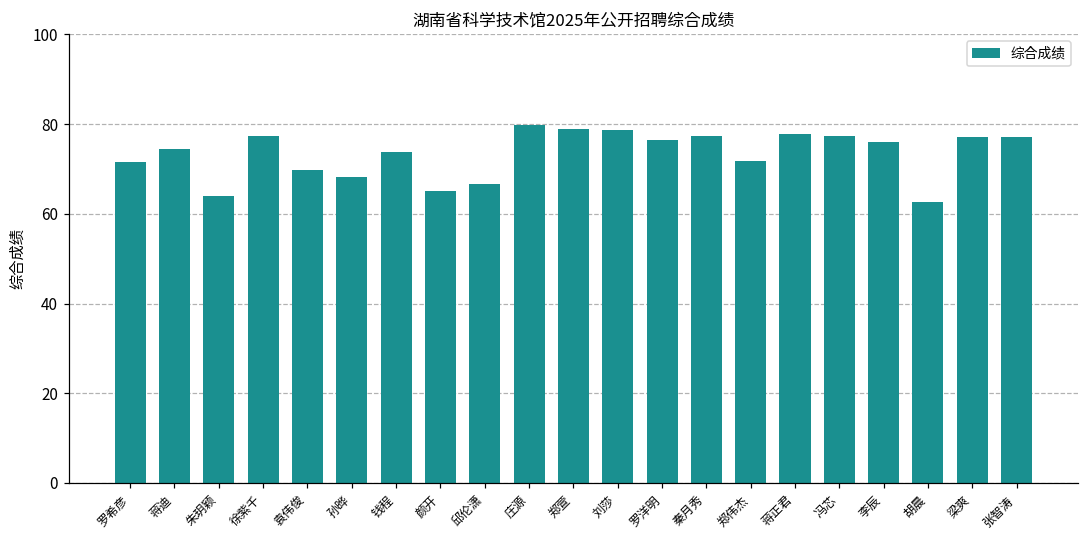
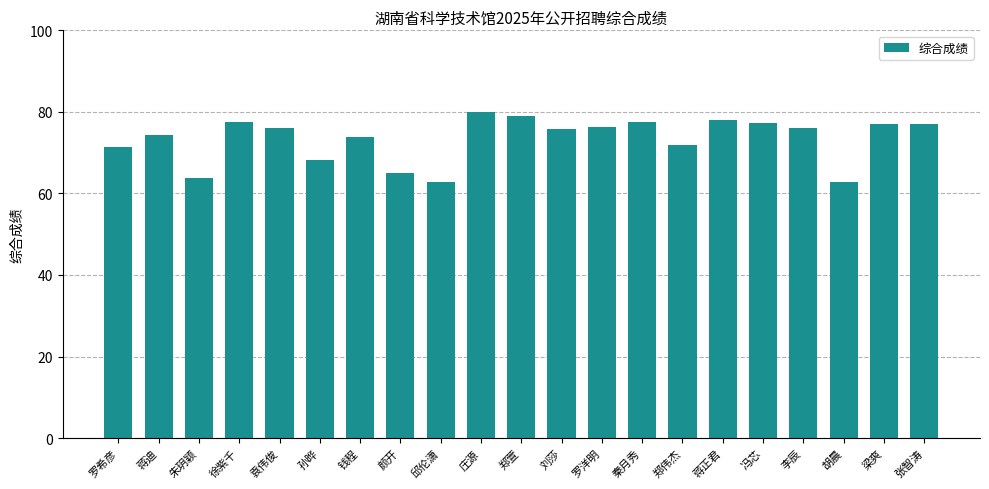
袁伟俊: 70 -> 76
邱伦潇: 67 -> 63
刘莎: 79 -> 76
